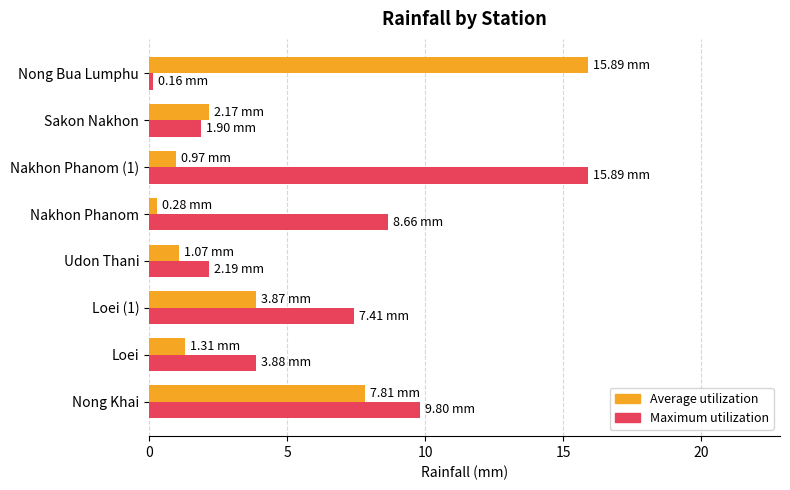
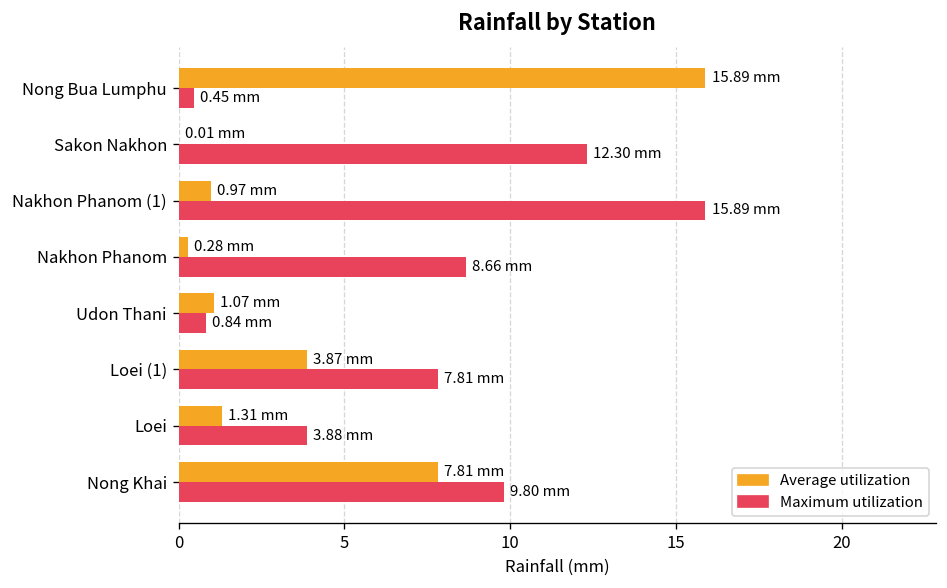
Maximum utilization, Nong Bua Lumphu: 0.16 -> 0.45
Average utilization, Sakon Nakhon: 2.17 -> 0.01
Maximum utilization, Sakon Nakhon: 1.90 -> 12.30
Maximum utilization, Udon Thani: 2.19 -> 0.84
Maximum utilization, Loei (1): 7.41 -> 7.81
